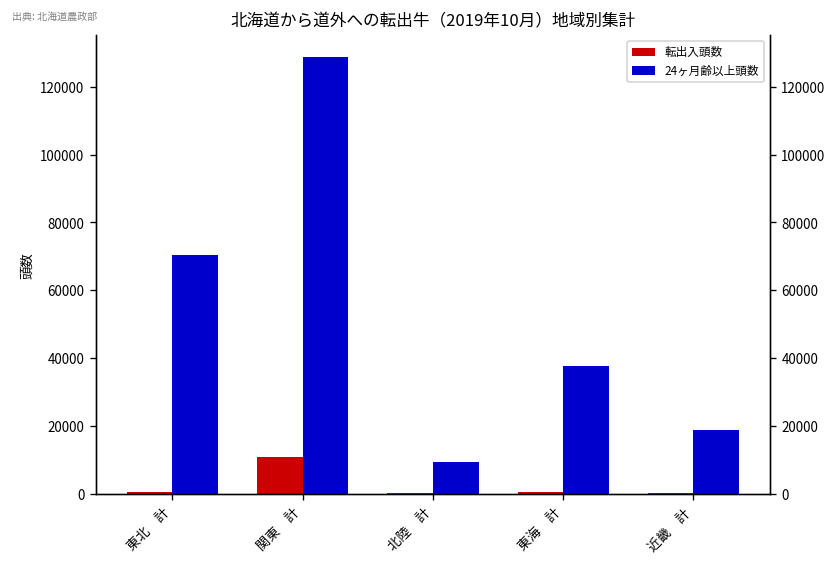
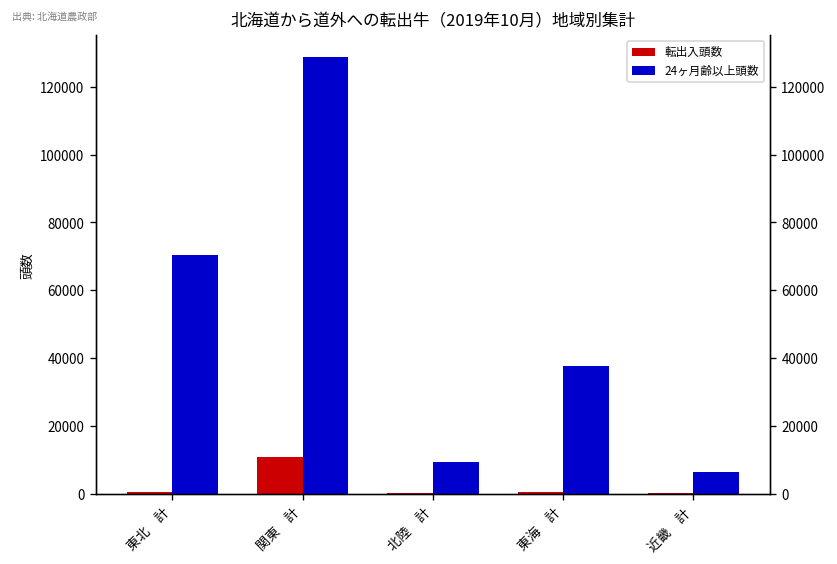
24ヶ月齢以上頭数, 近畿 計: 19000 -> 6000
